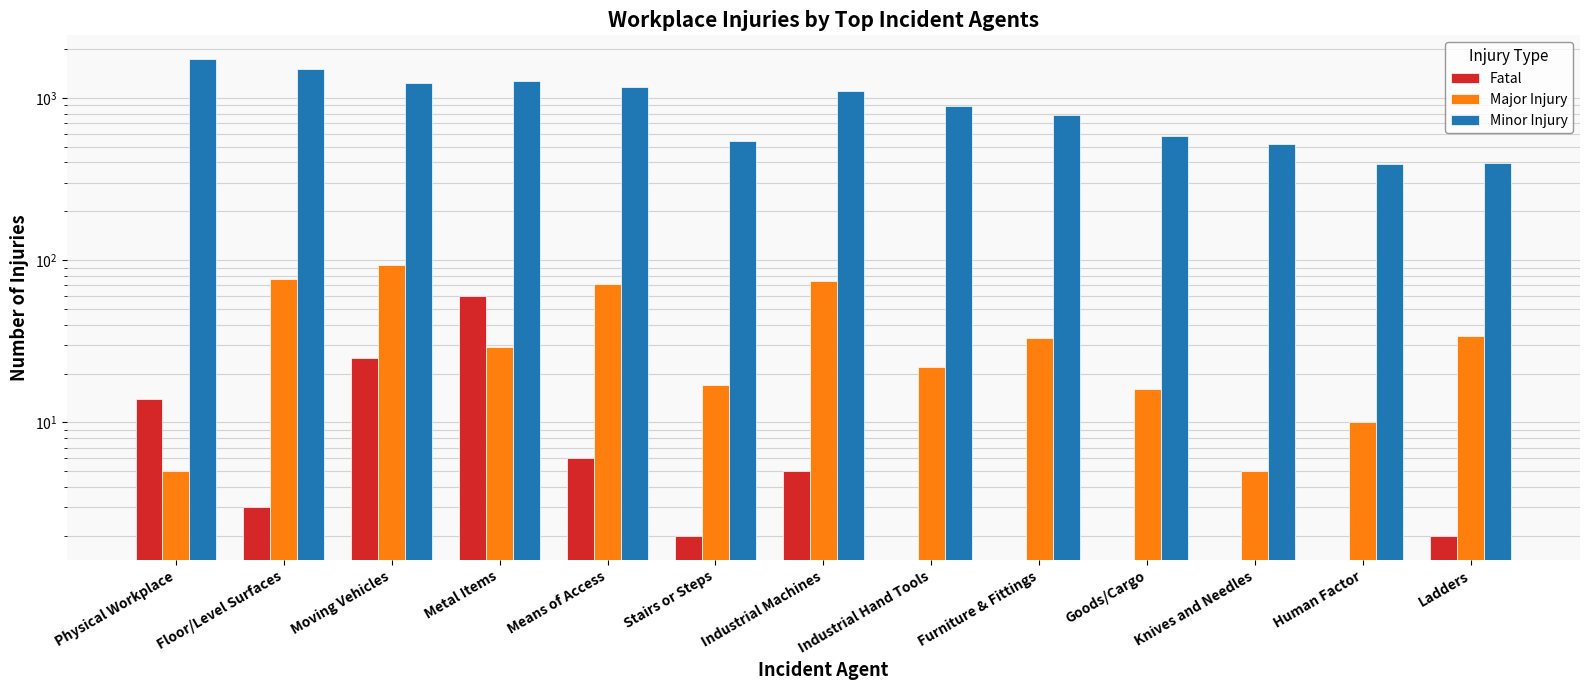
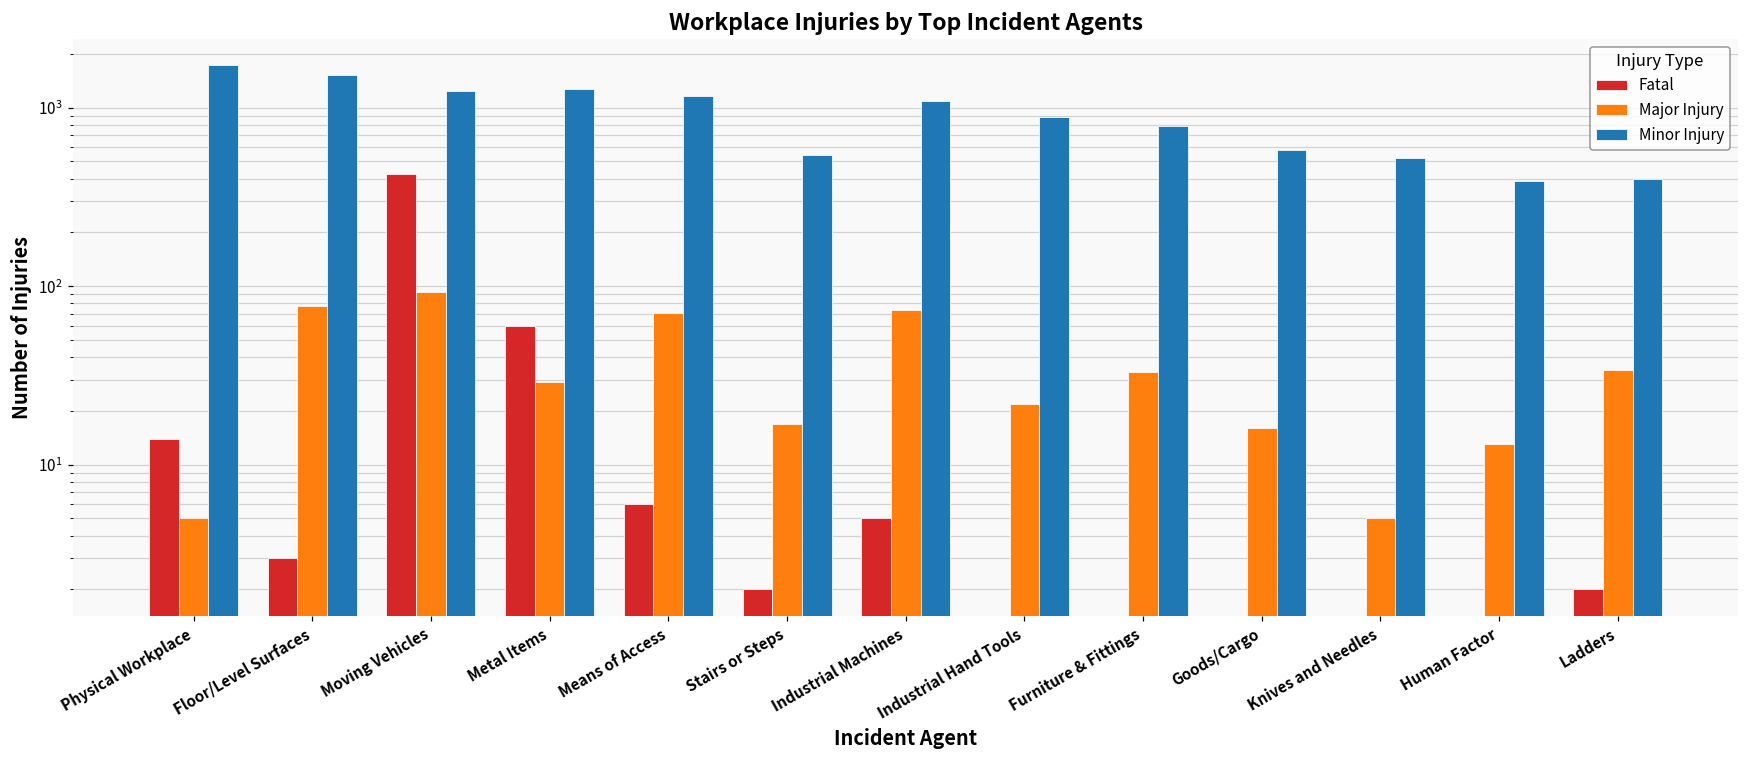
Fatal, Moving Vehicles: 25 -> 430
Major Injury, Human Factor: 10 -> 13
